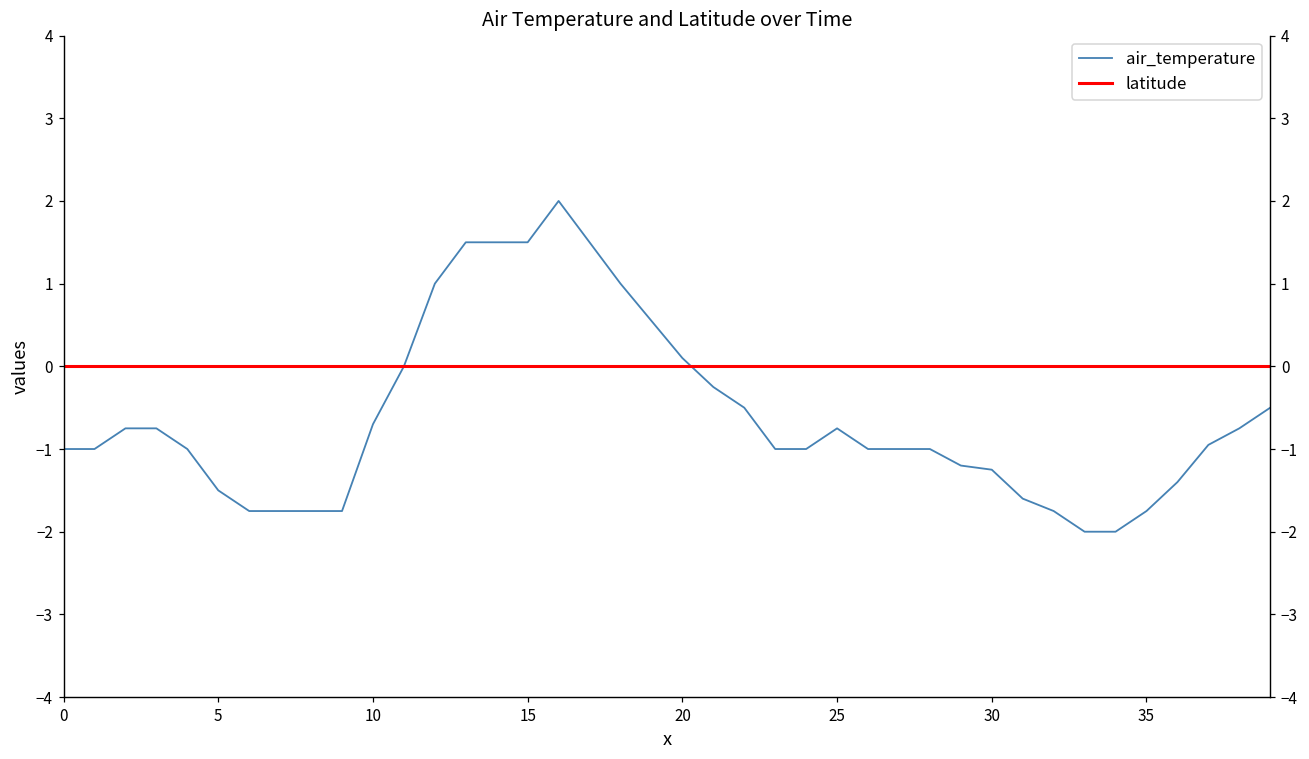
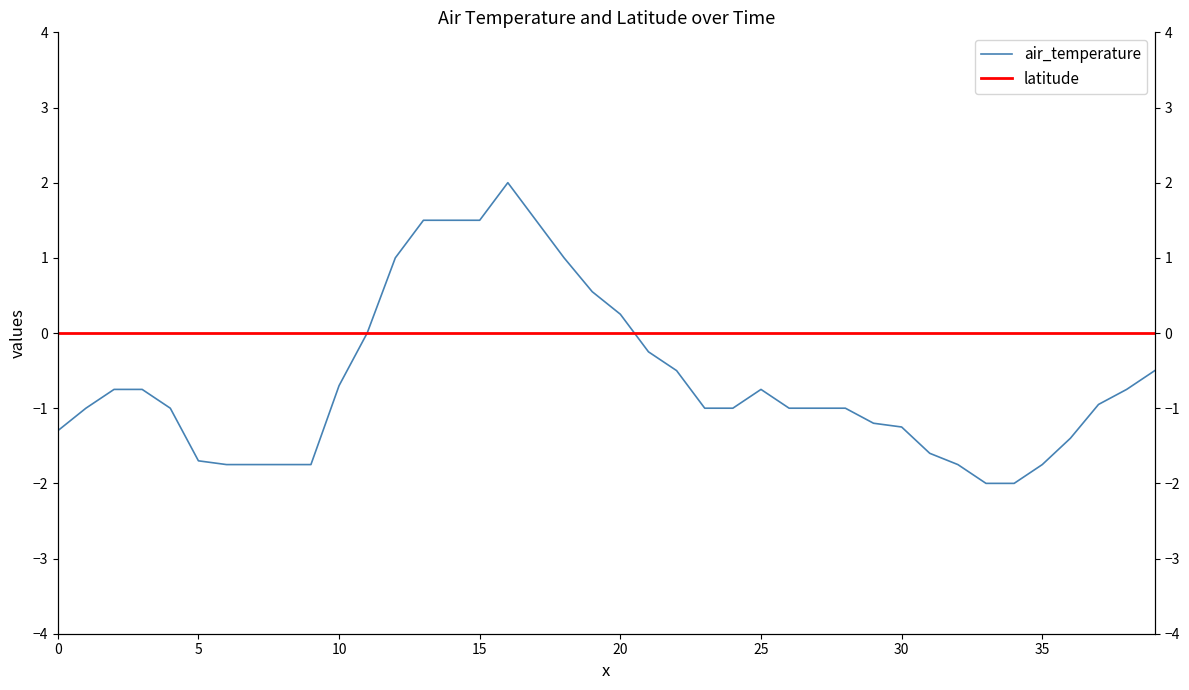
air_temperature, 0: -1.0 -> -1.3
air_temperature, 5: -1.5 -> -1.7
air_temperature, 20: 0.1 -> 0.3
